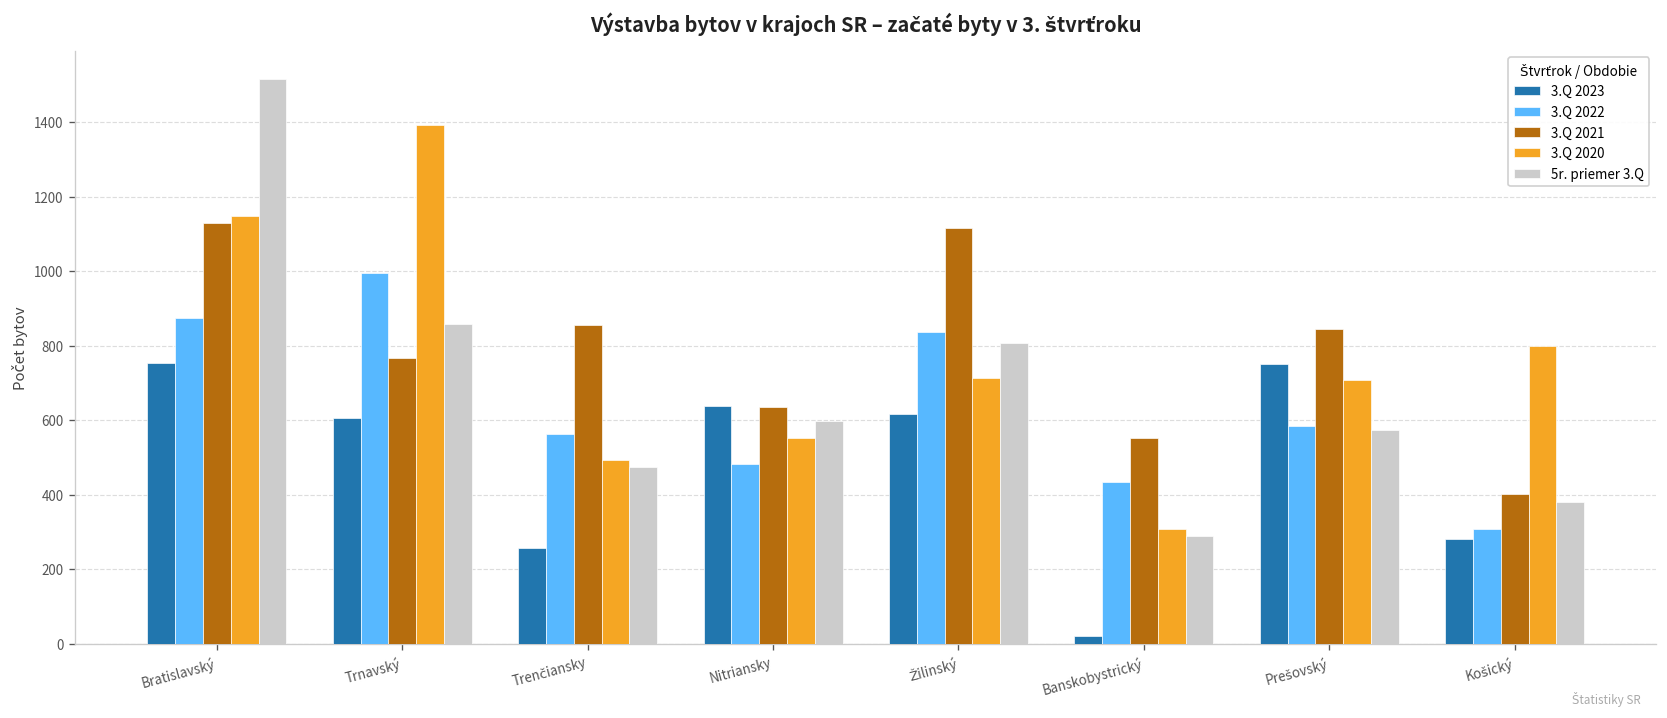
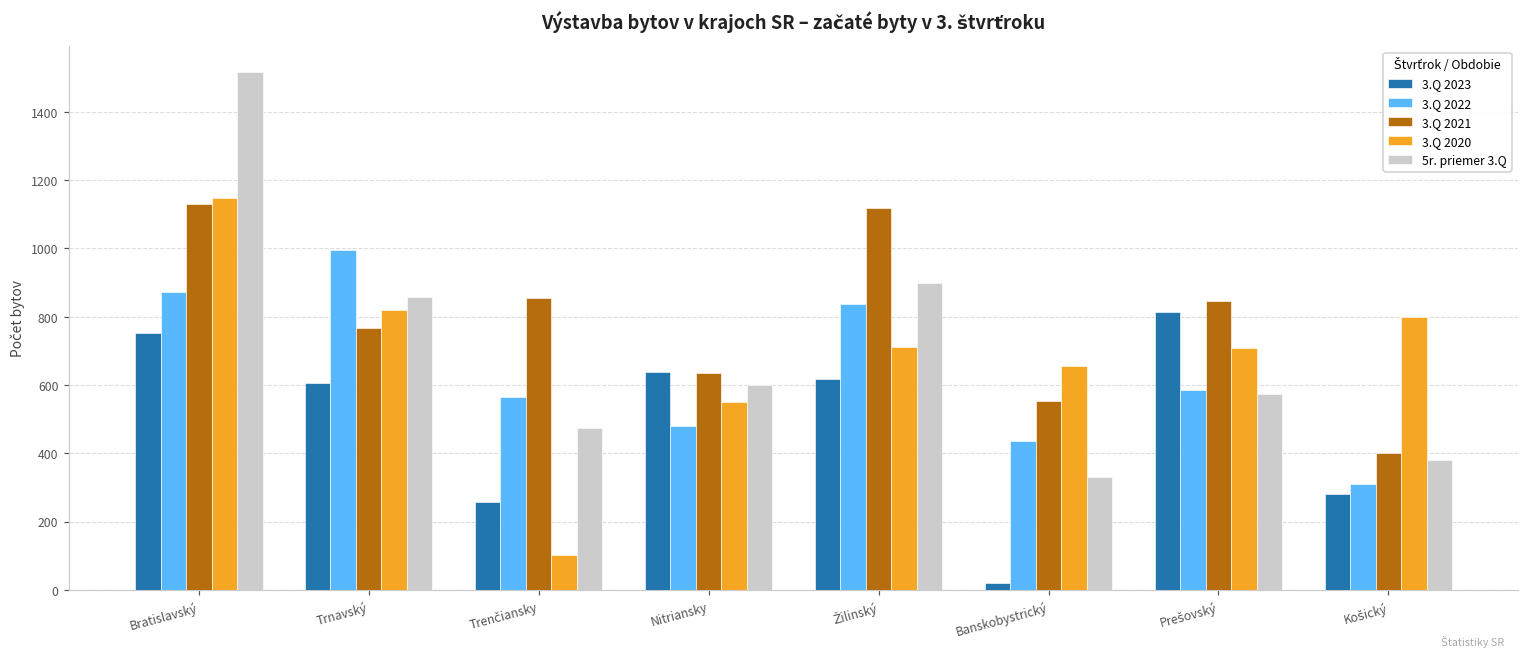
3.Q 2020, Trnavský: 1390 -> 820
3.Q 2020, Trenčiansky: 490 -> 100
5r. priemer 3.Q, Žilinský: 810 -> 900
3.Q 2020, Banskobystrický: 310 -> 660
5r. priemer 3.Q, Banskobystrický: 290 -> 330
3.Q 2023, Prešovský: 750 -> 810
